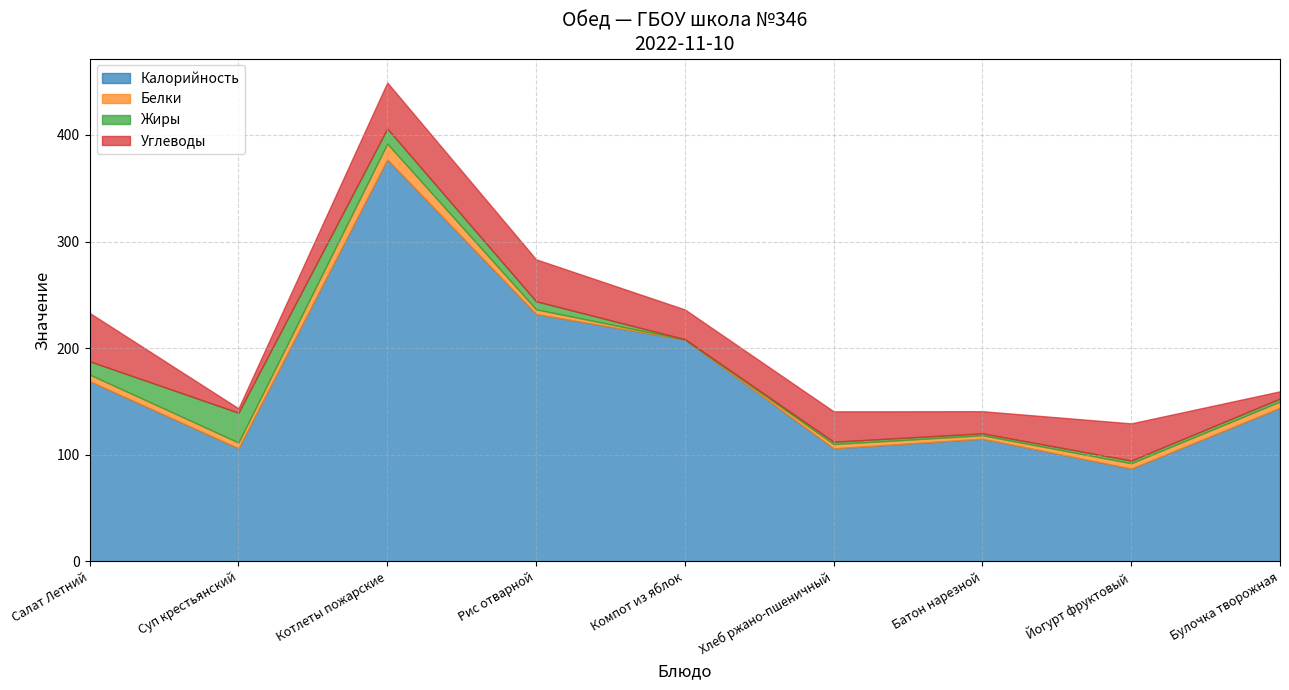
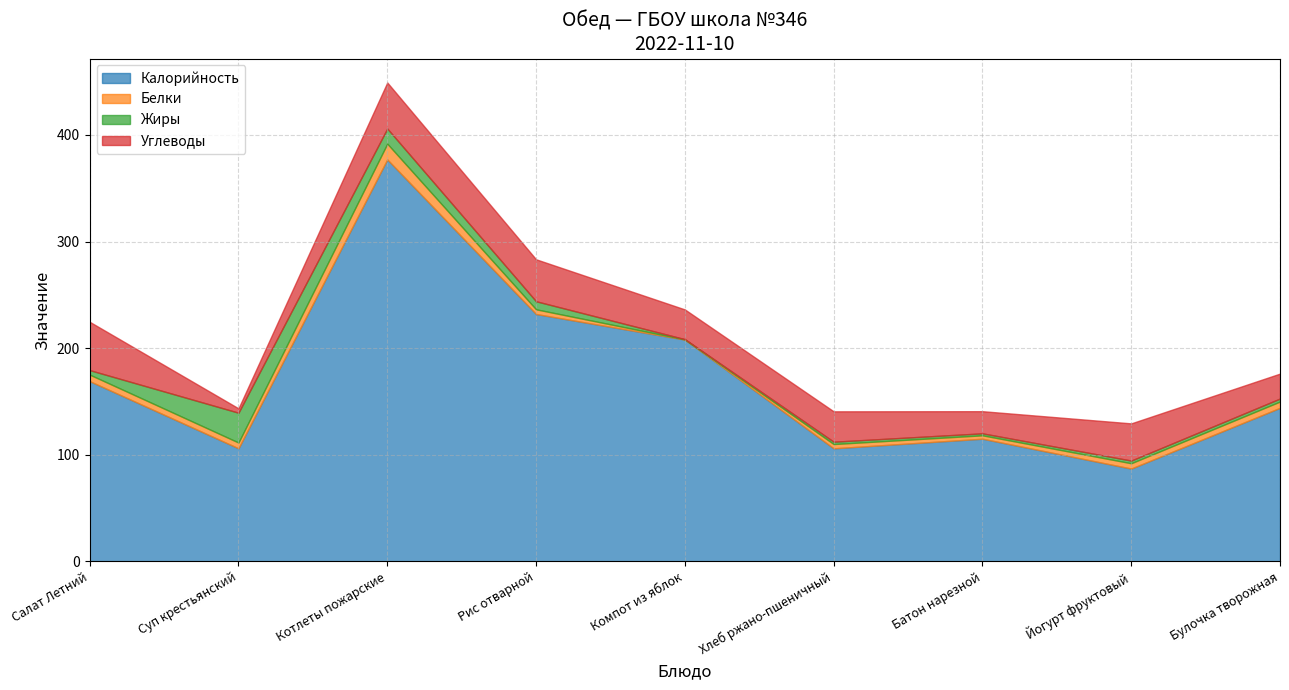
Жиры, Салат Летний: 13 -> 4
Углеводы, Булочка творожная: 7 -> 23
